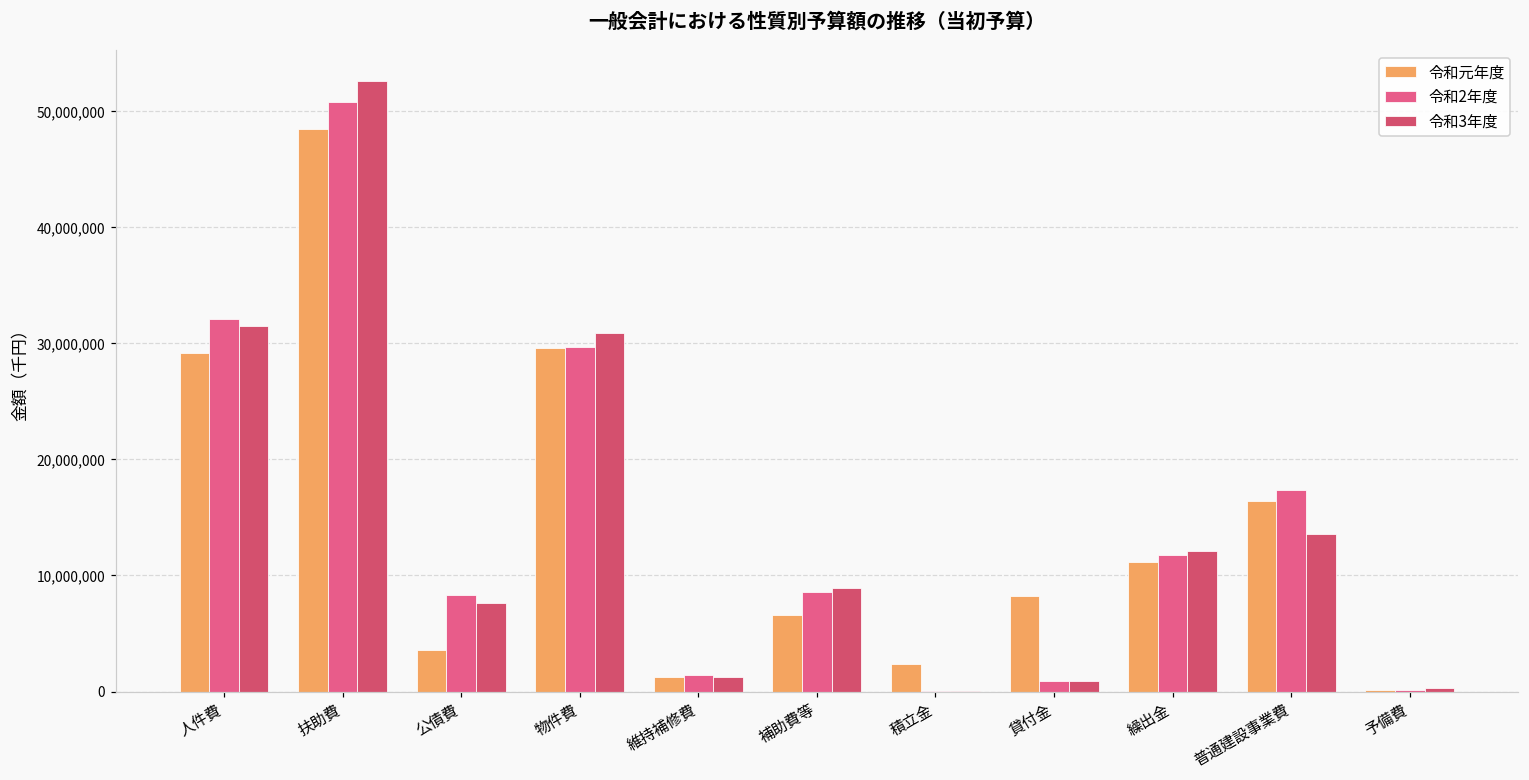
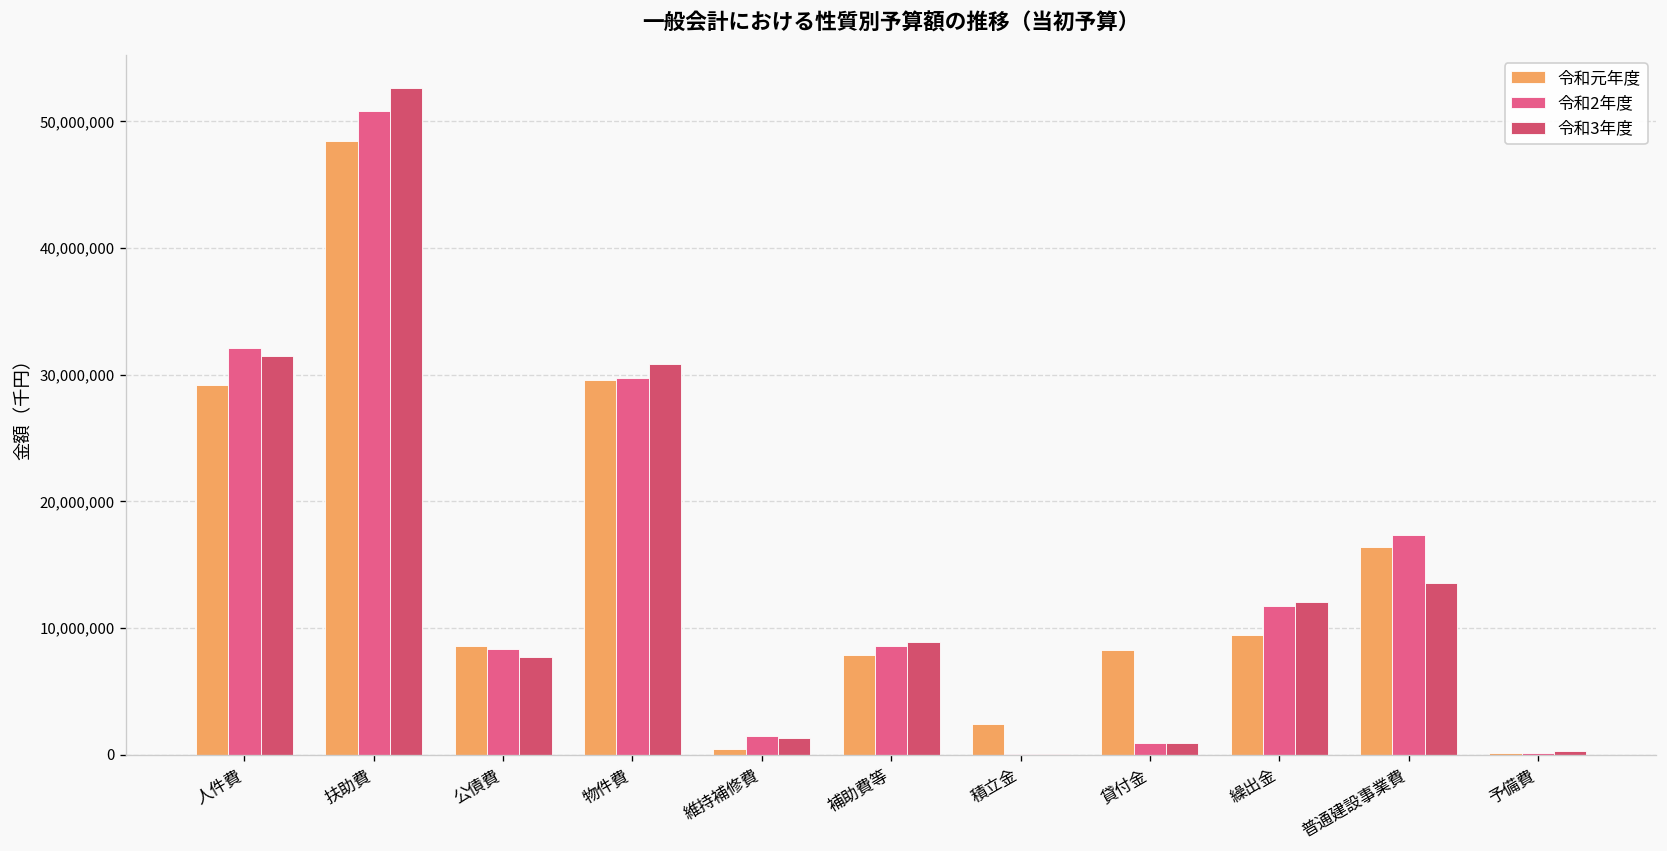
令和元年度, 公債費: 3,600,000 -> 8,600,000
令和元年度, 維持補修費: 1,200,000 -> 500,000
令和元年度, 補助費等: 6,600,000 -> 7,900,000
令和元年度, 繰出金: 11,200,000 -> 9,400,000
